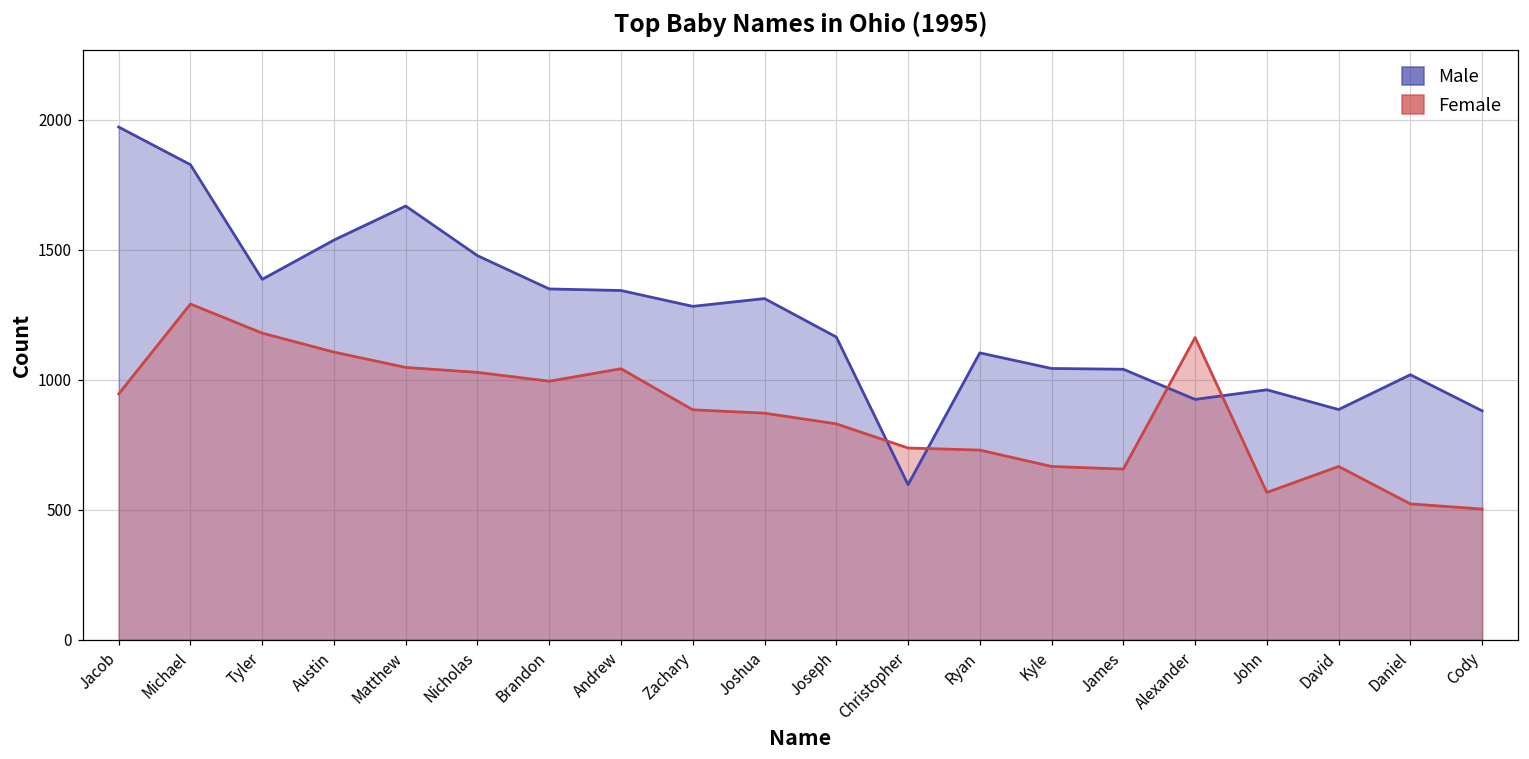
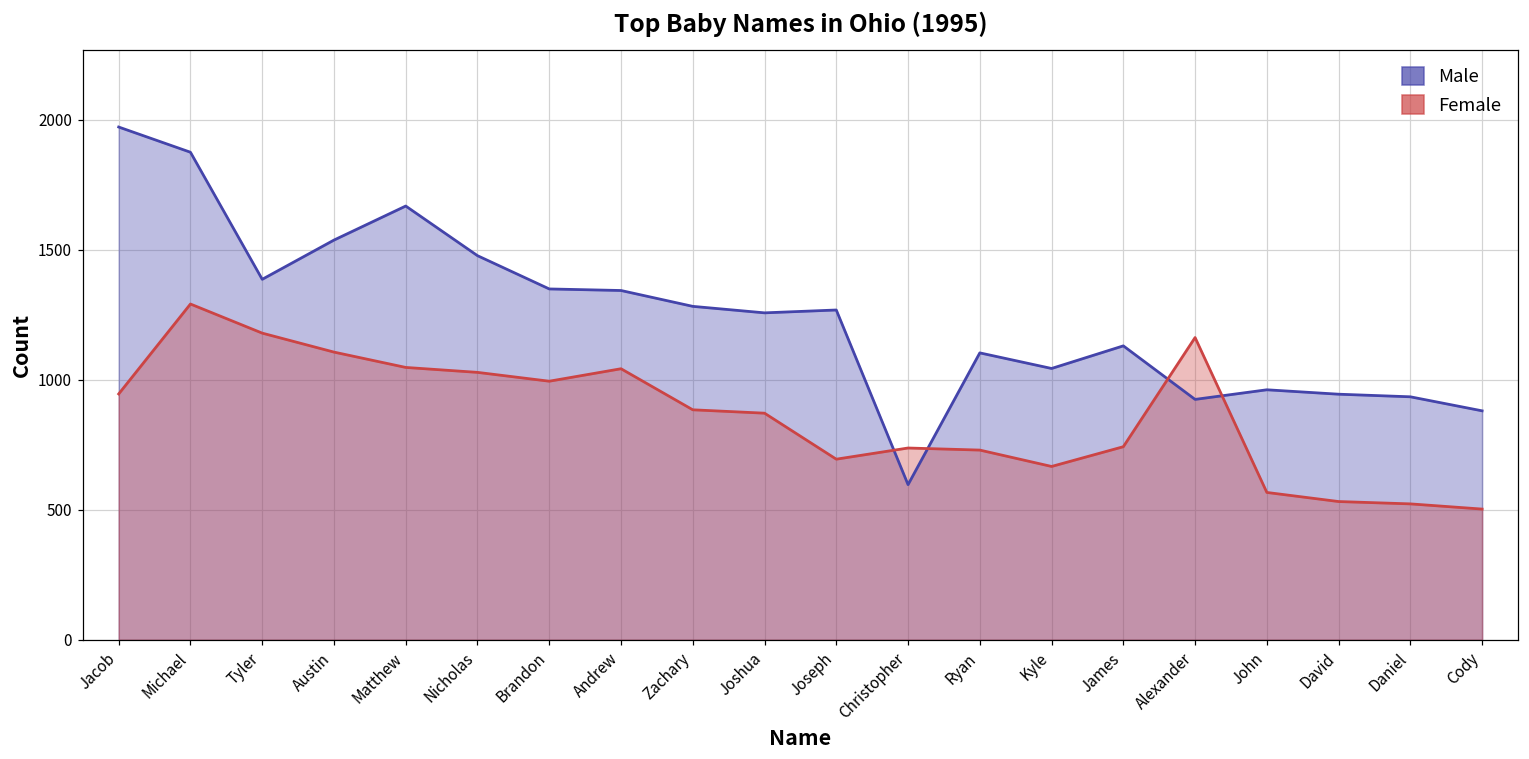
Male, Michael: 1830 -> 1880
Male, Joshua: 1310 -> 1260
Male, Joseph: 1170 -> 1270
Female, Joseph: 830 -> 700
Male, James: 1040 -> 1130
Female, James: 660 -> 740
Male, David: 890 -> 950
Female, David: 670 -> 530
Male, Daniel: 1020 -> 940
